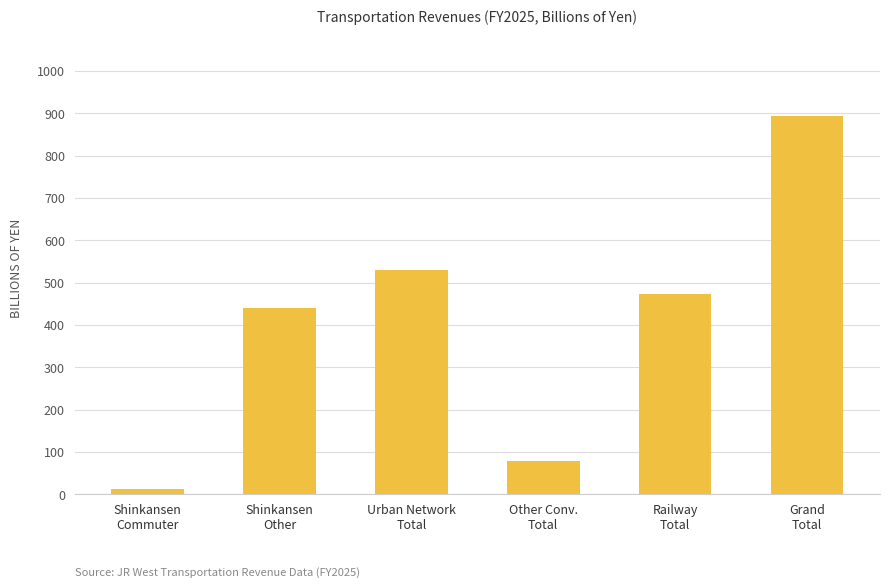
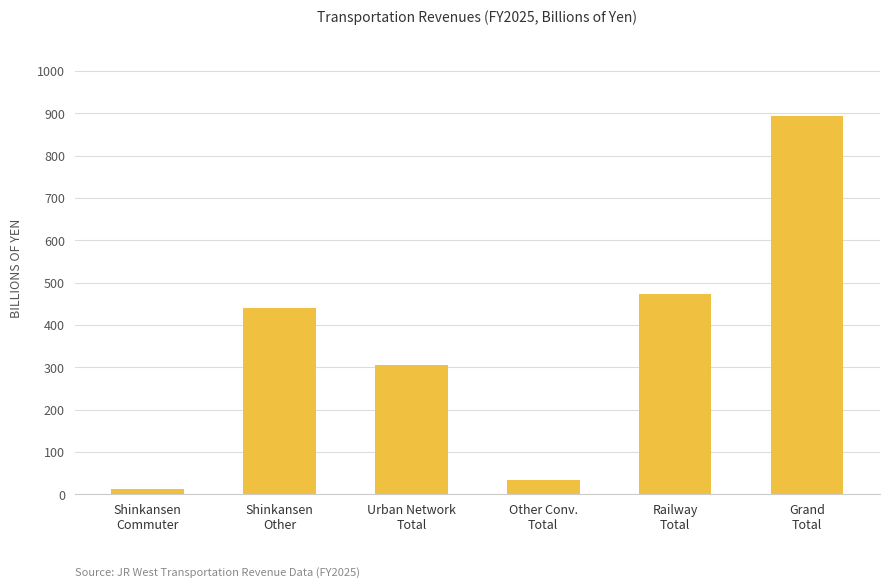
Urban Network Total: 530 -> 300
Other Conv. Total: 80 -> 30
